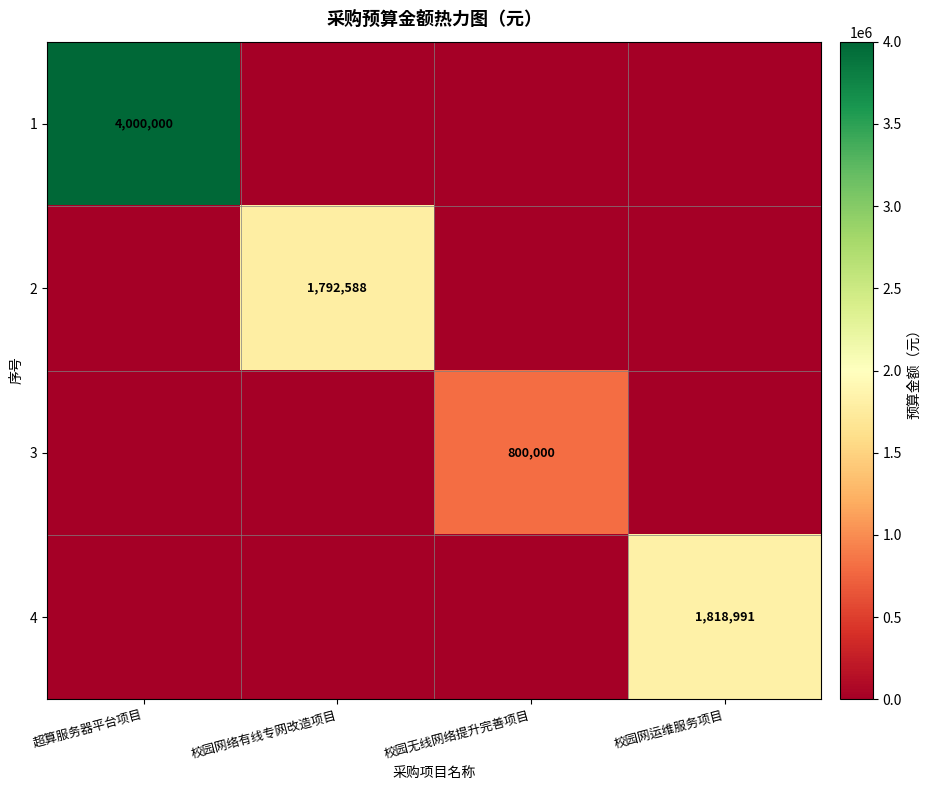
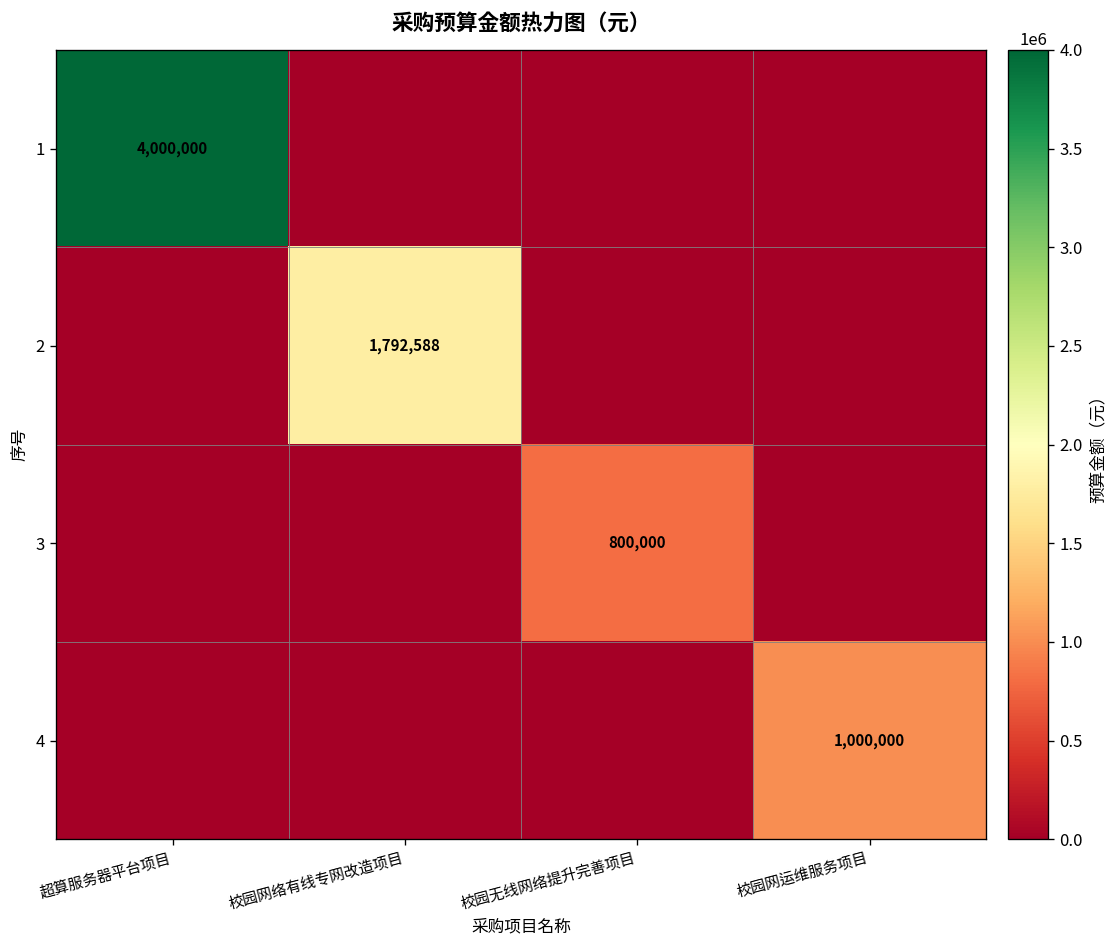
4, 校园网运维服务项目: 1,818,991 -> 1,000,000
